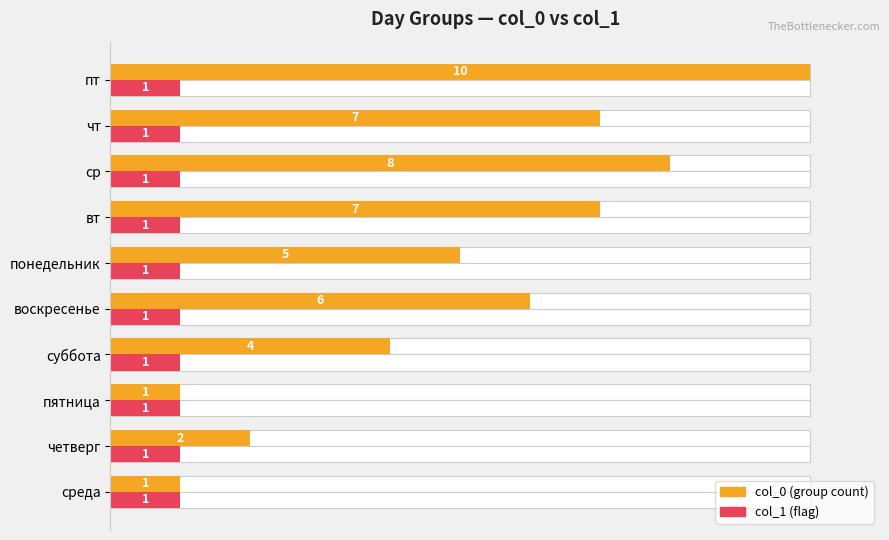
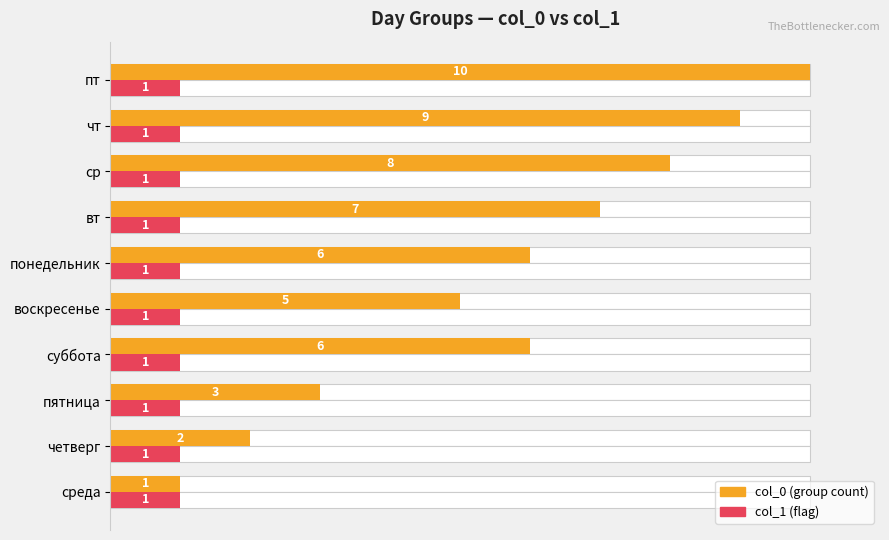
col_0 (group count), чт: 7 -> 9
col_0 (group count), понедельник: 5 -> 6
col_0 (group count), воскресенье: 6 -> 5
col_0 (group count), суббота: 4 -> 6
col_0 (group count), пятница: 1 -> 3
